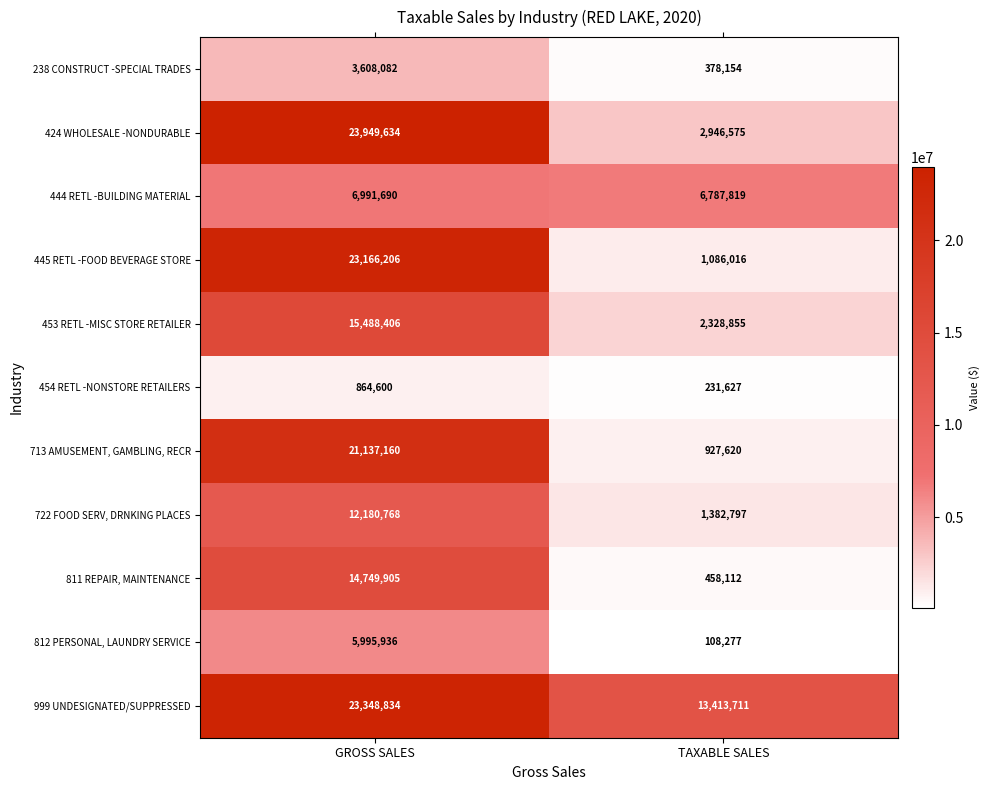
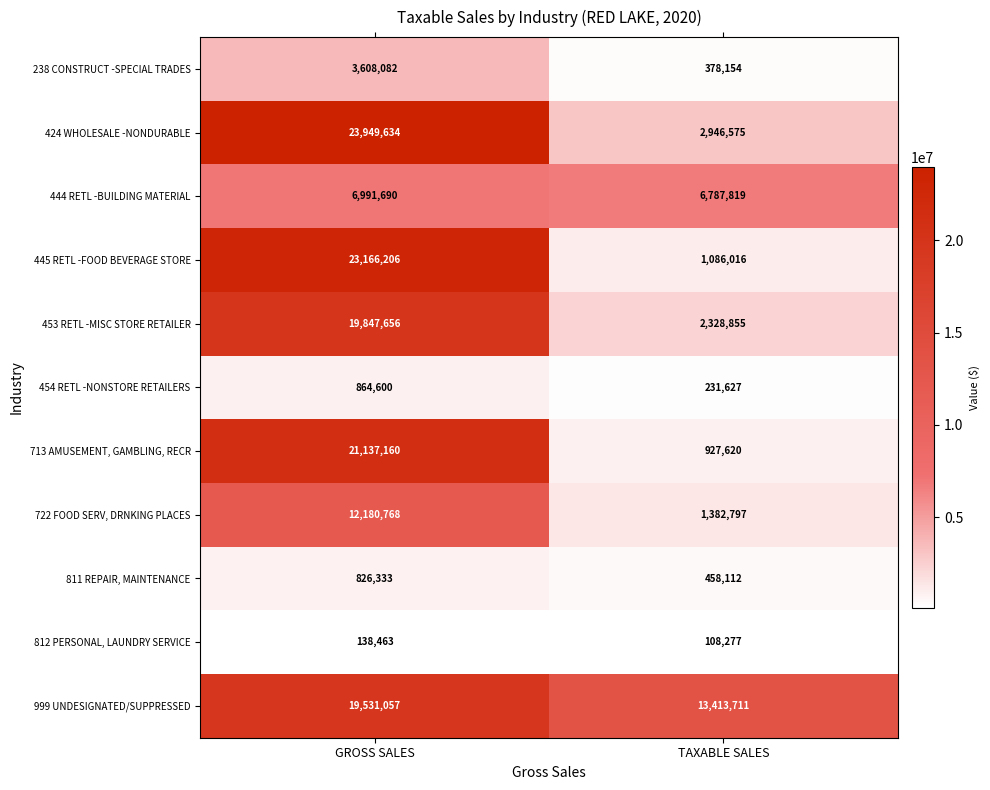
453 RETL -MISC STORE RETAILER, GROSS SALES: 15,488,406 -> 19,847,656
811 REPAIR, MAINTENANCE, GROSS SALES: 14,749,905 -> 826,333
812 PERSONAL, LAUNDRY SERVICE, GROSS SALES: 5,995,936 -> 138,463
999 UNDESIGNATED/SUPPRESSED, GROSS SALES: 23,348,834 -> 19,531,057
